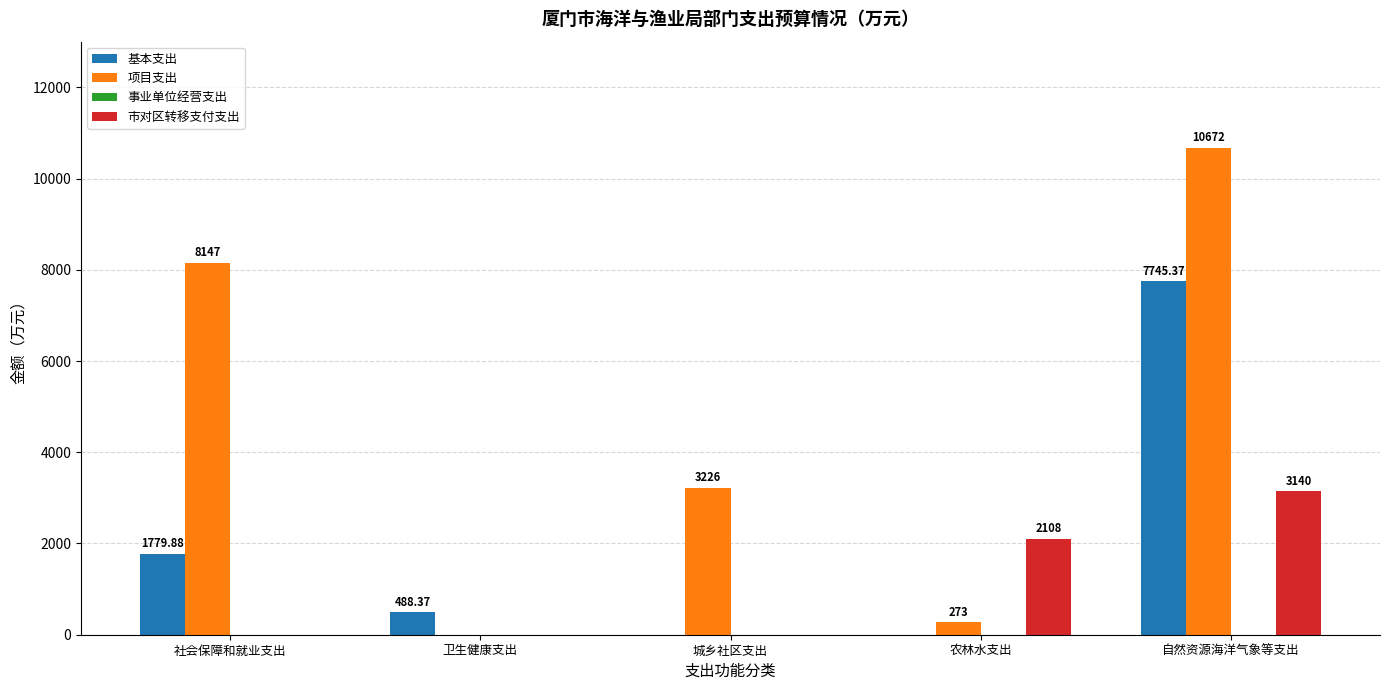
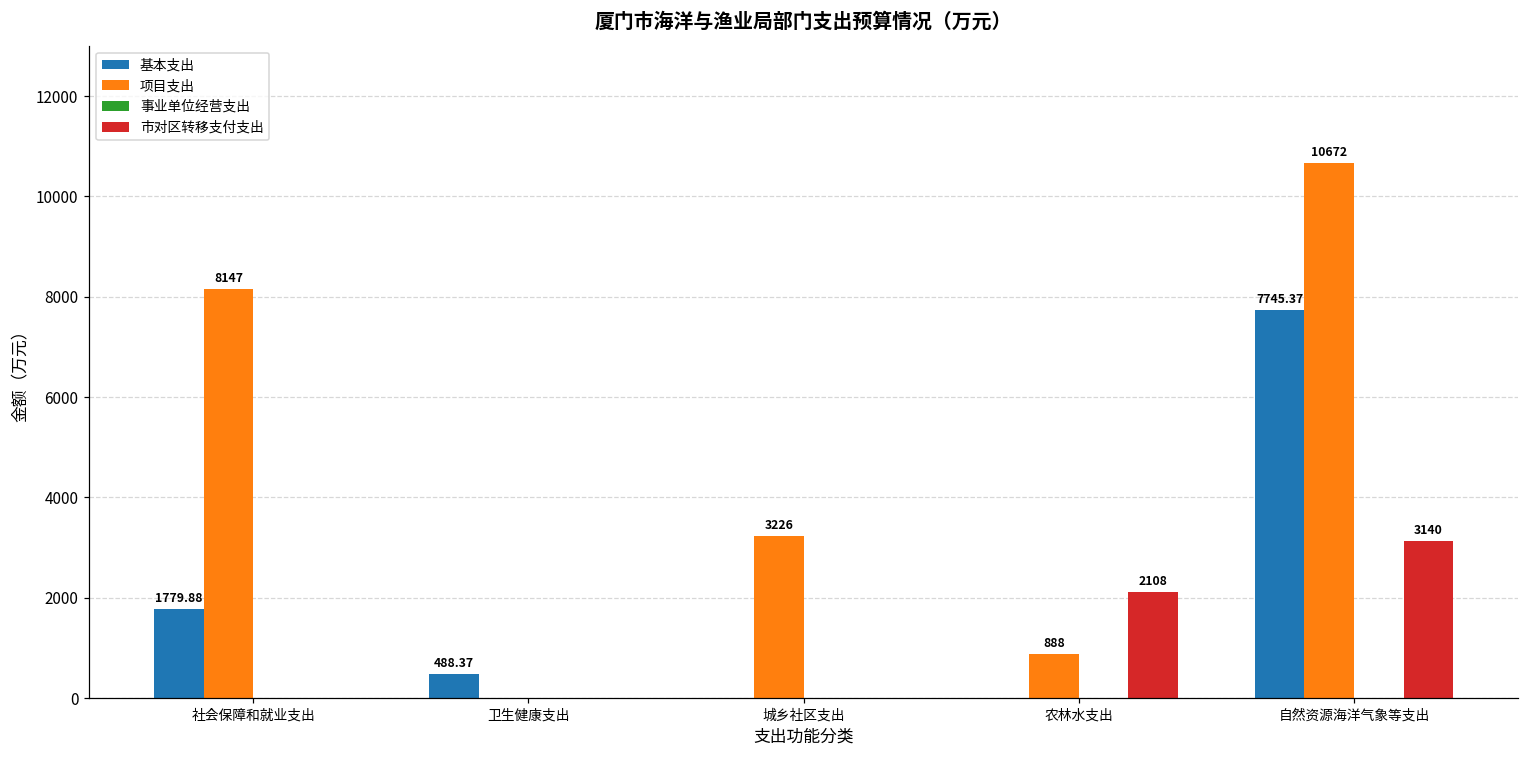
项目支出, 农林水支出: 273 -> 888
